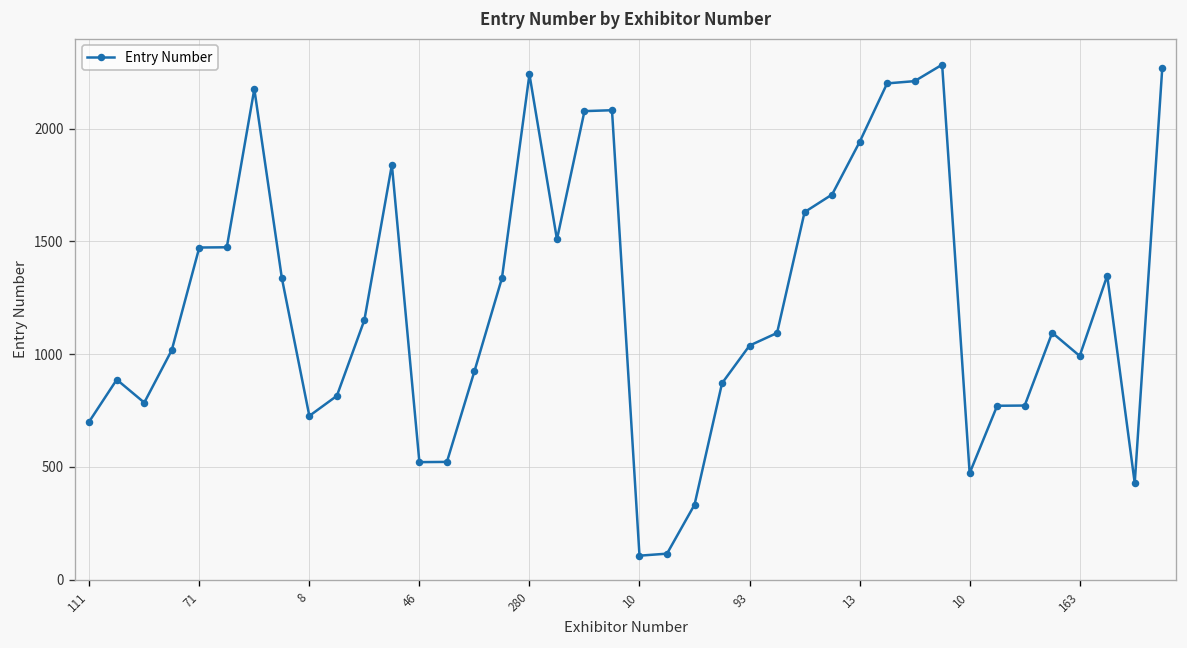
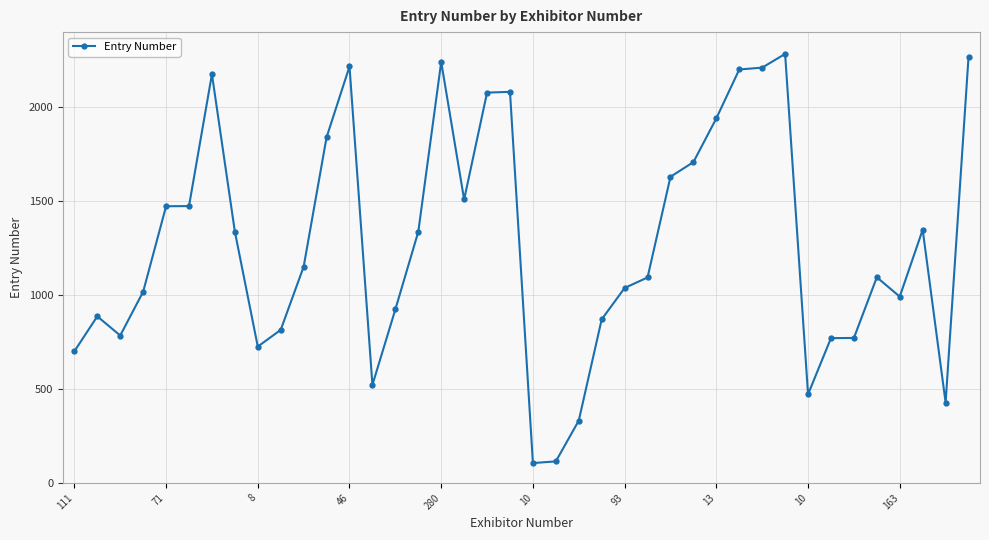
46: 520 -> 2220
